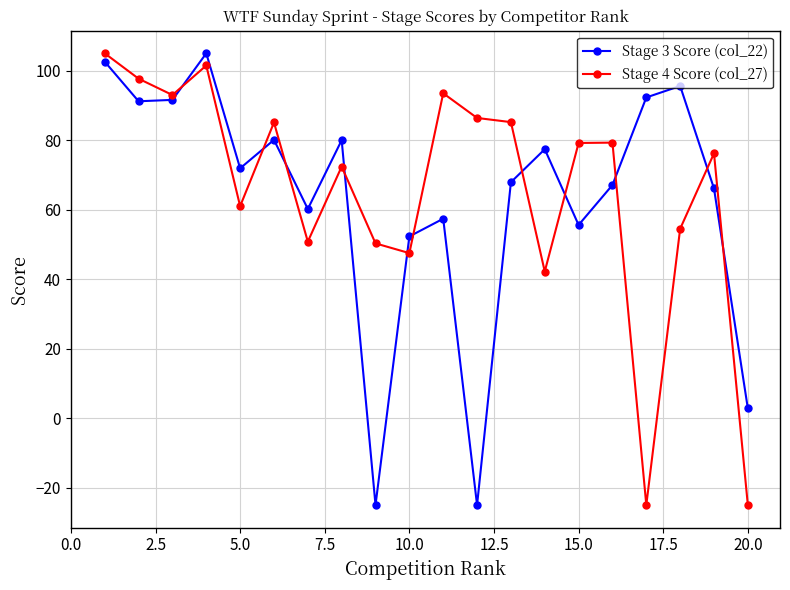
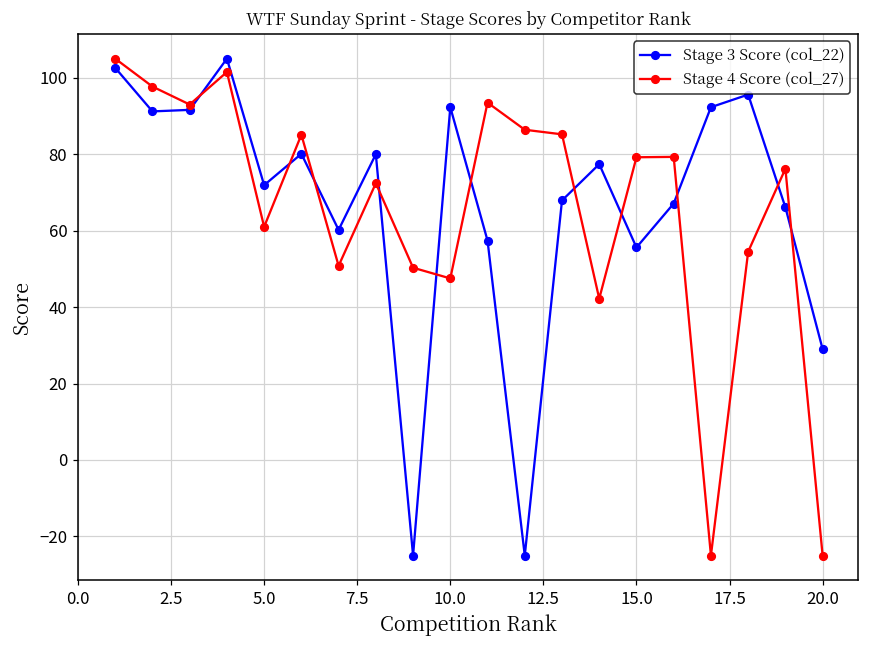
Stage 3 Score (col_22), 10.0: 52 -> 92
Stage 3 Score (col_22), 20.0: 3 -> 29
